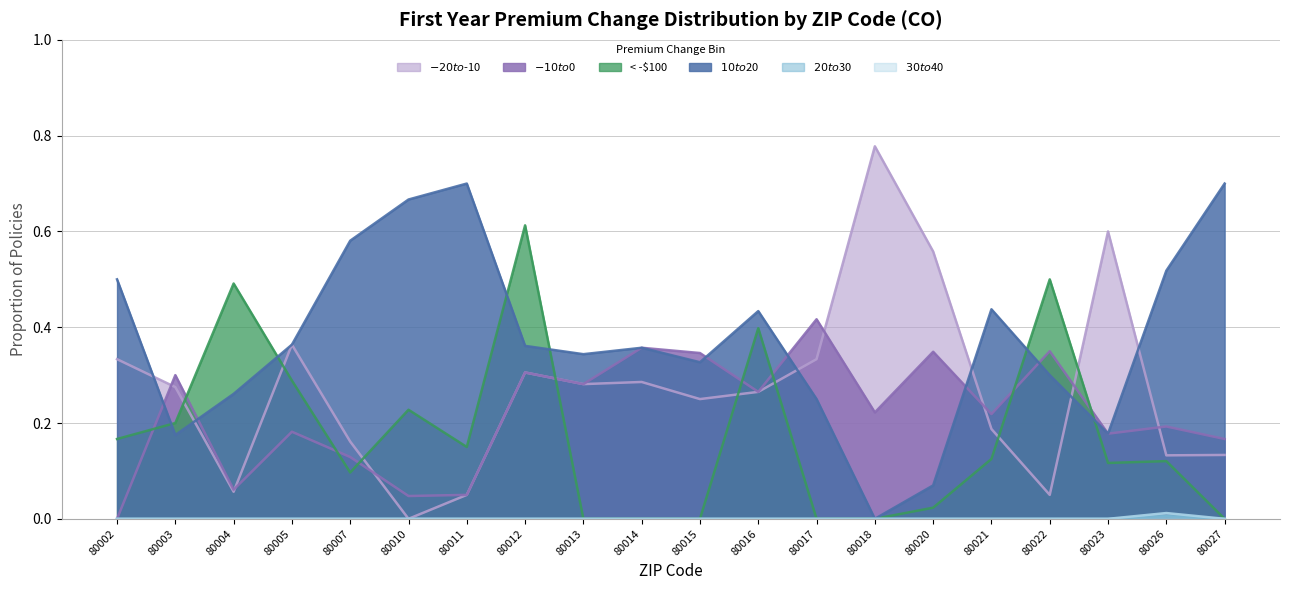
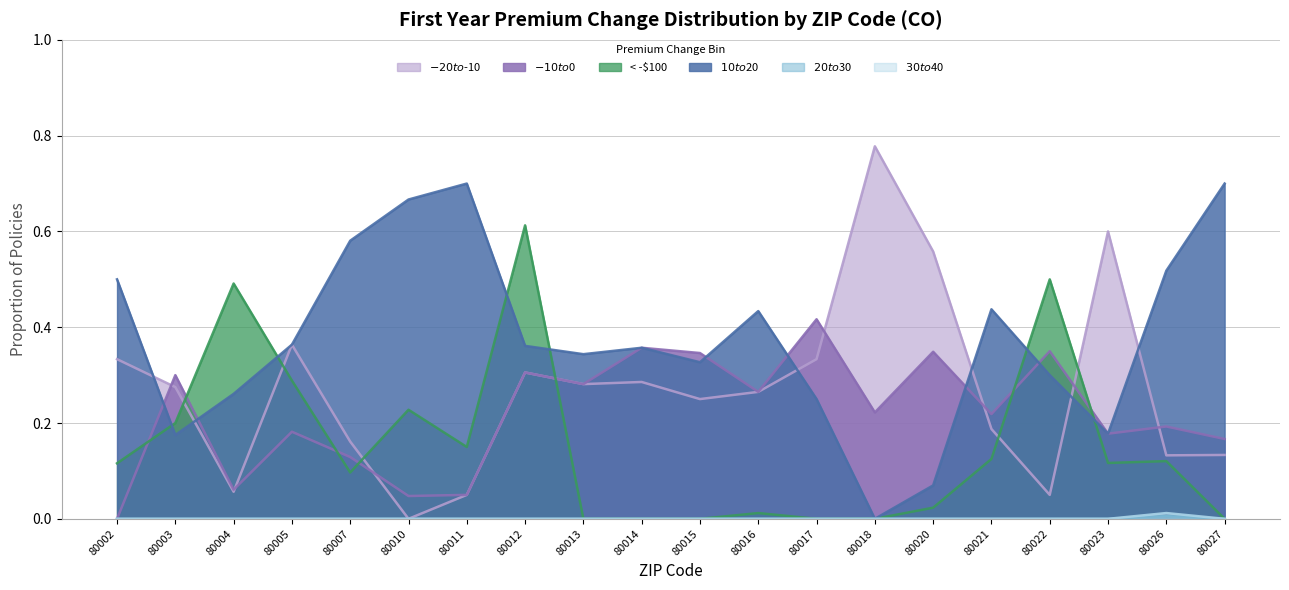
< -$100, 80002: 0.17 -> 0.12
< -$100, 80016: 0.40 -> 0.01
